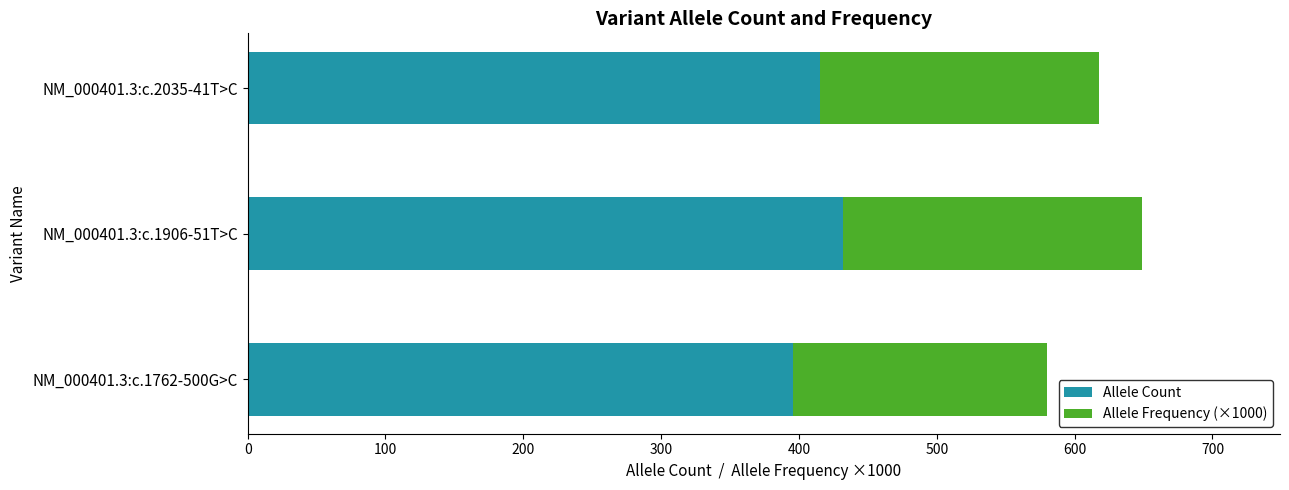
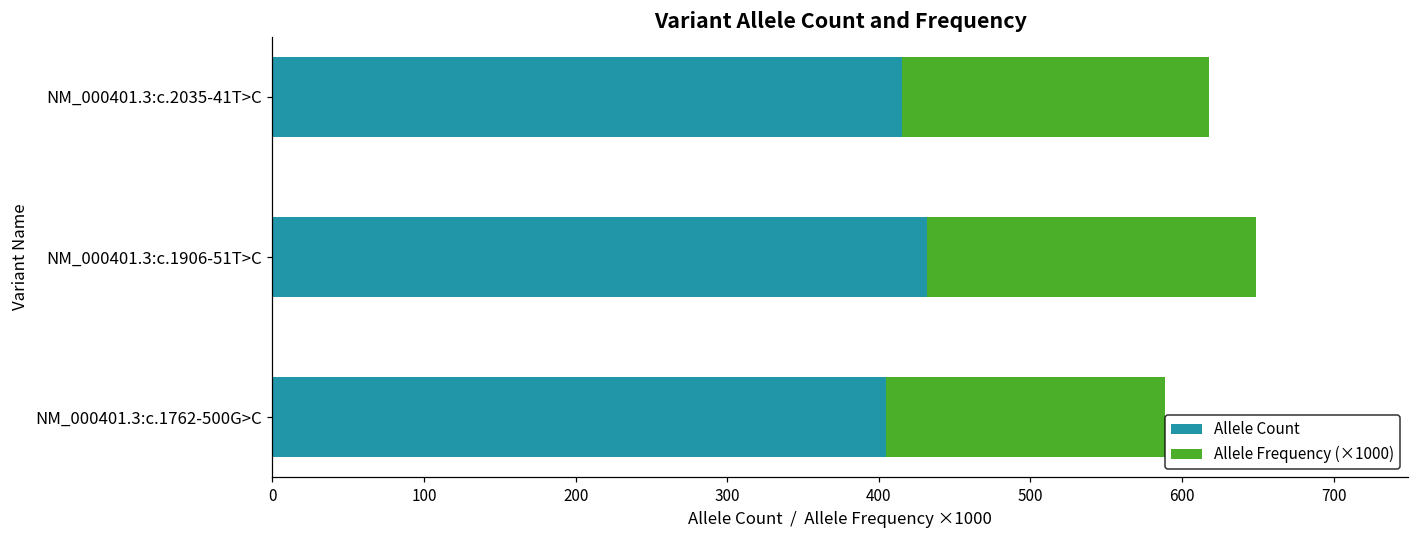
Allele Count, NM_000401.3:c.1762-500G>C: 396 -> 405
